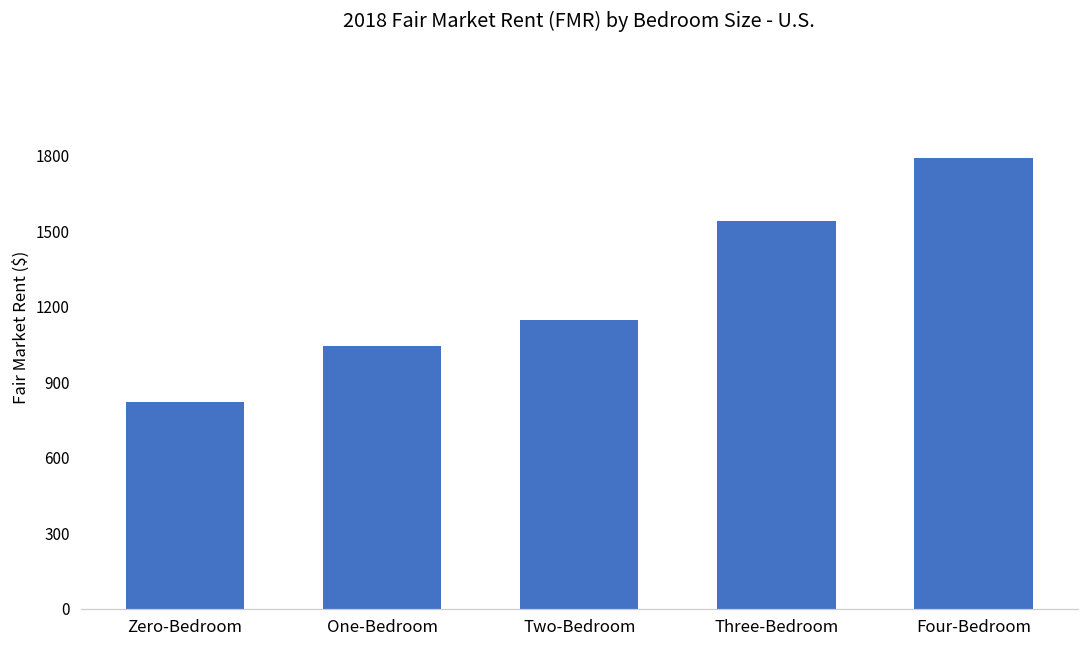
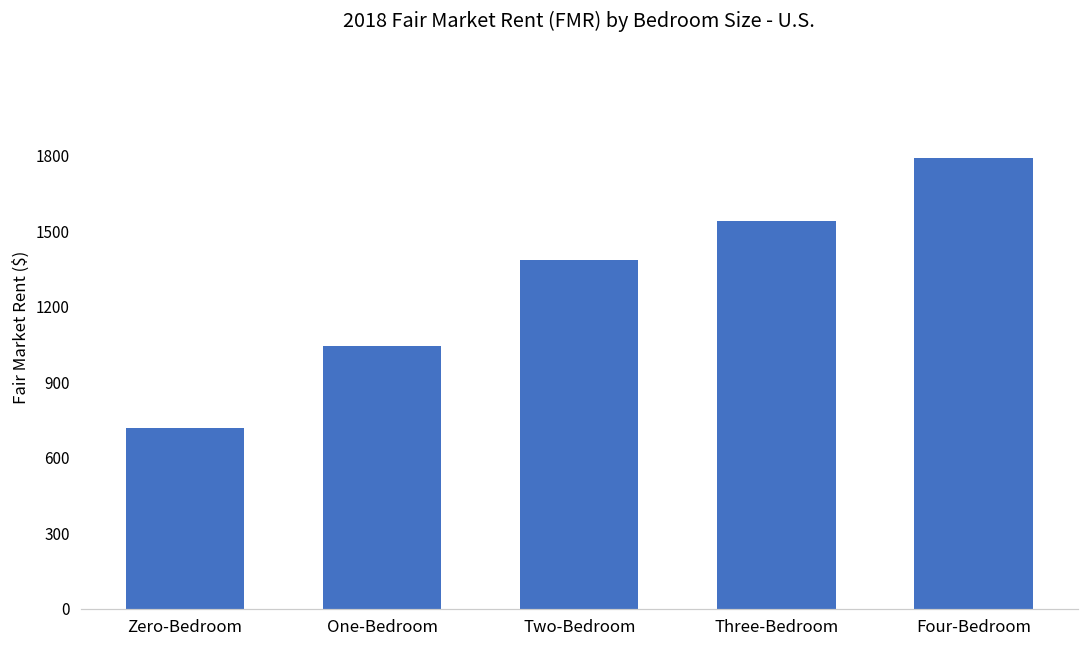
Zero-Bedroom: 820 -> 720
Two-Bedroom: 1150 -> 1380
